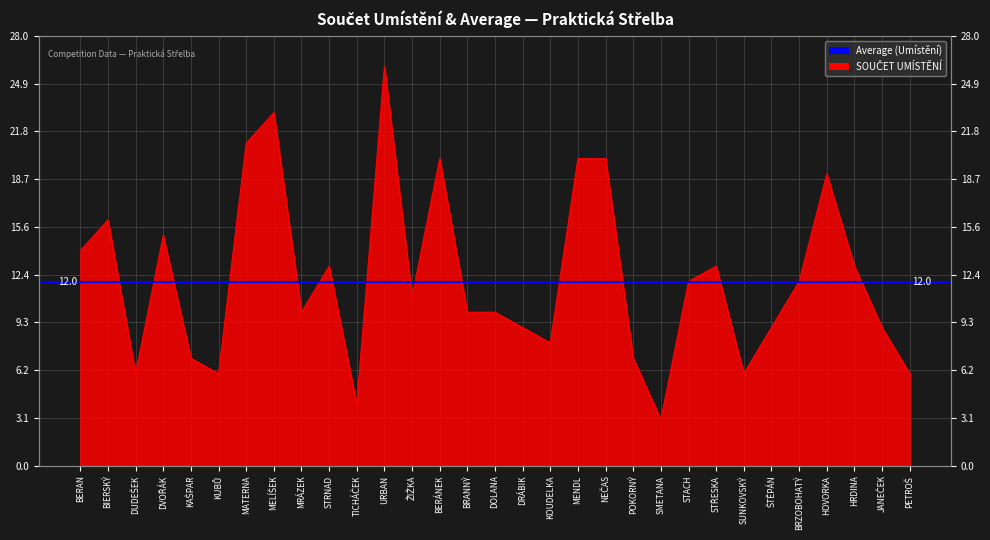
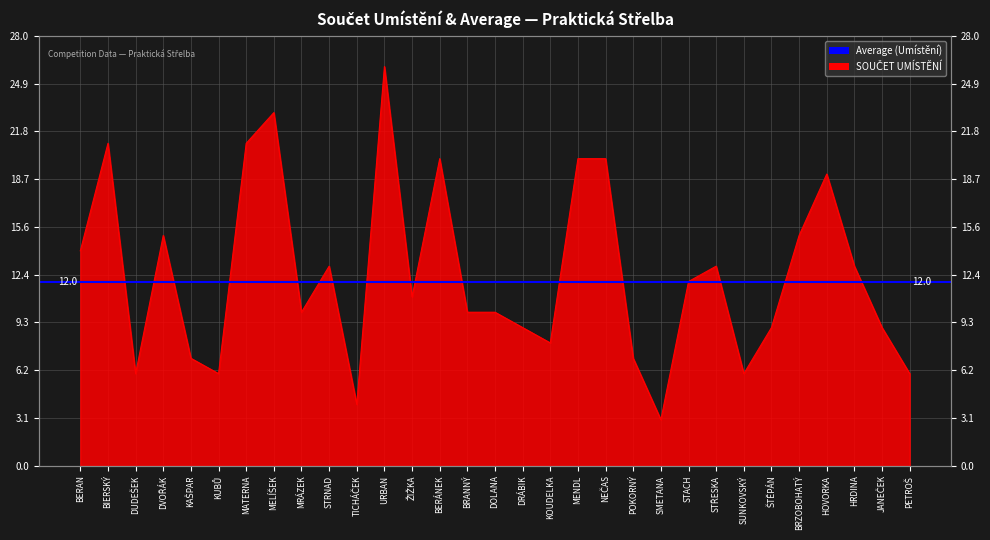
BIERSKÝ: 16 -> 21
BRZOBOHATÝ: 12 -> 15
